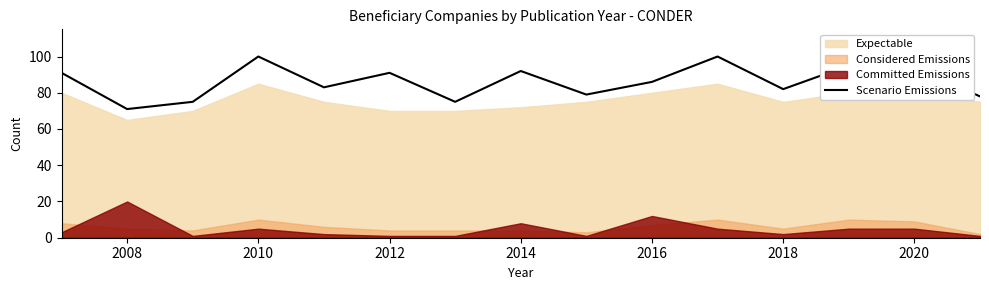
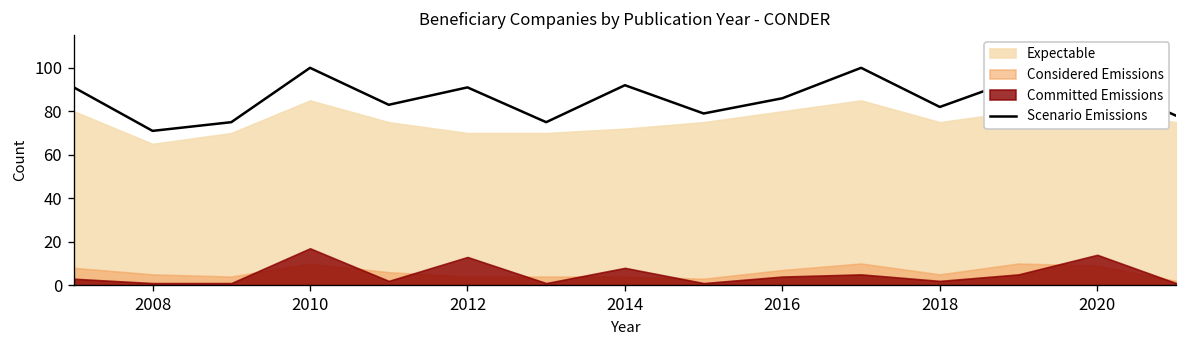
Committed Emissions, 2008: 20 -> 1
Committed Emissions, 2010: 5 -> 17
Committed Emissions, 2012: 1 -> 13
Committed Emissions, 2016: 12 -> 4
Committed Emissions, 2020: 5 -> 14
